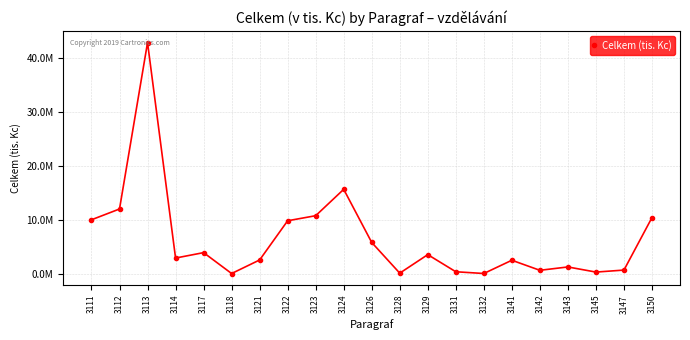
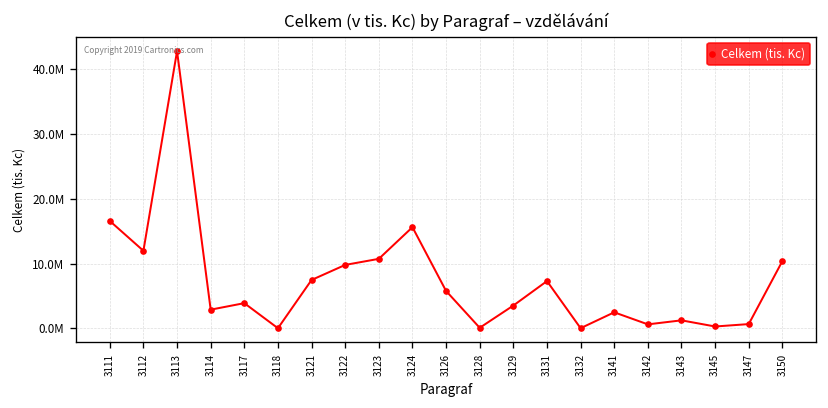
3111: 10000000 -> 17000000
3121: 3000000 -> 7000000
3131: 0 -> 7000000
